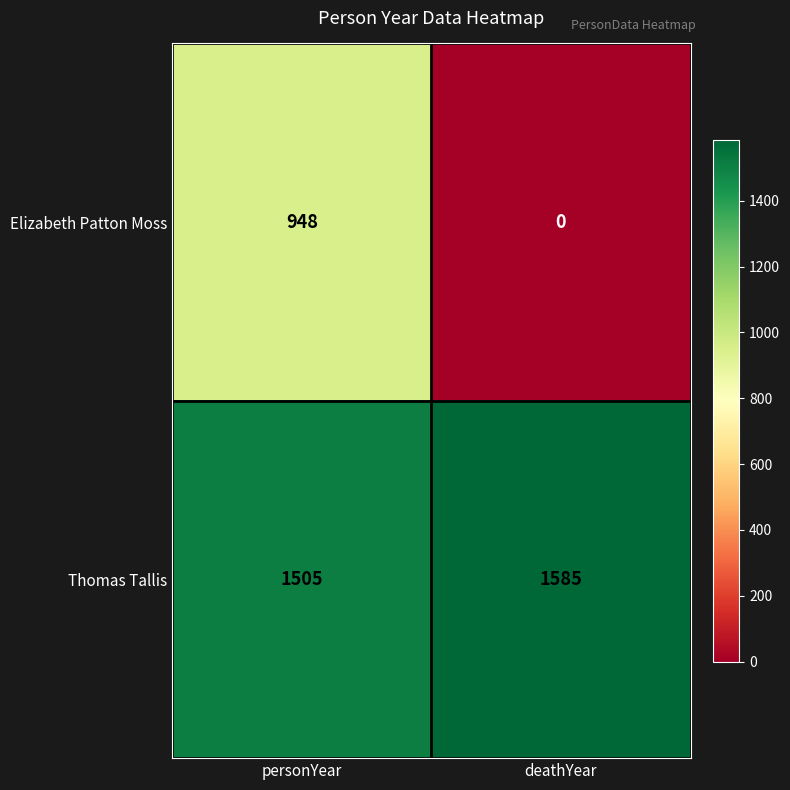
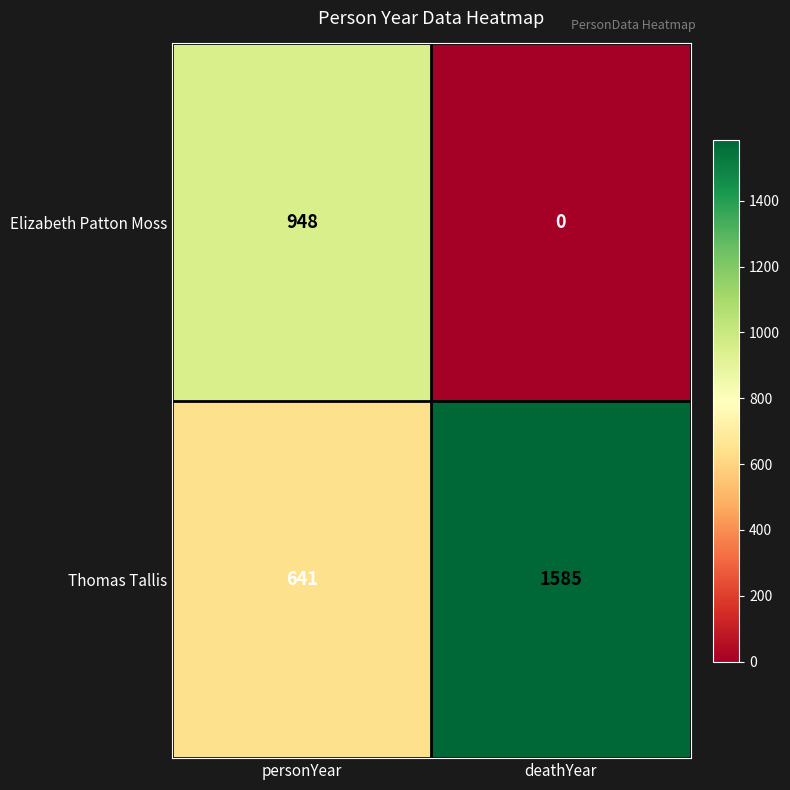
Thomas Tallis, personYear: 1505 -> 641
